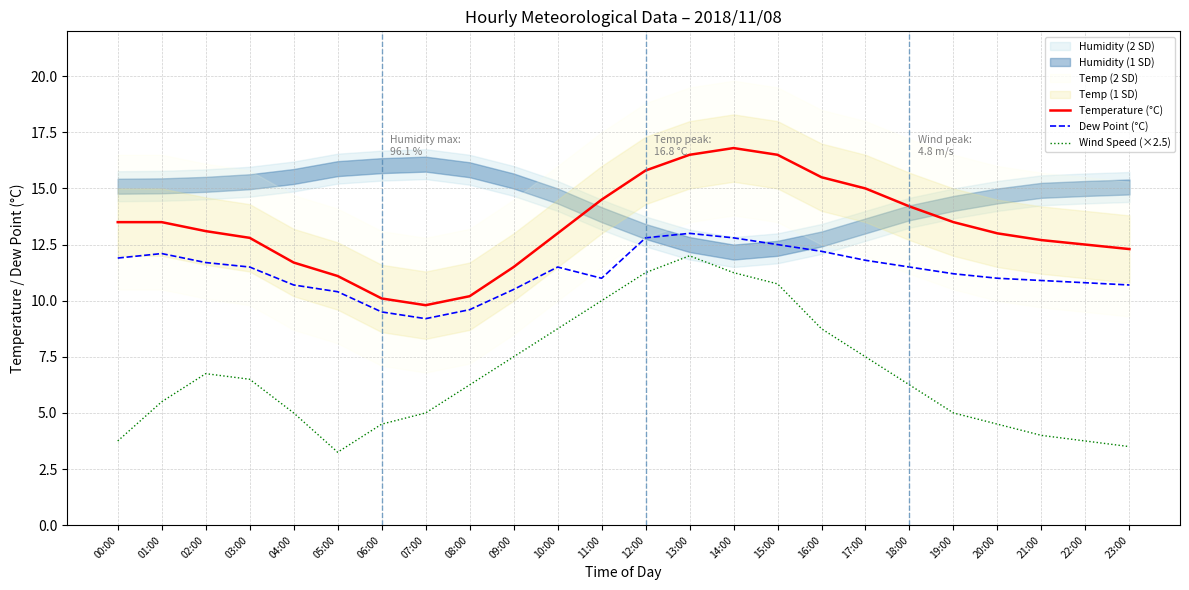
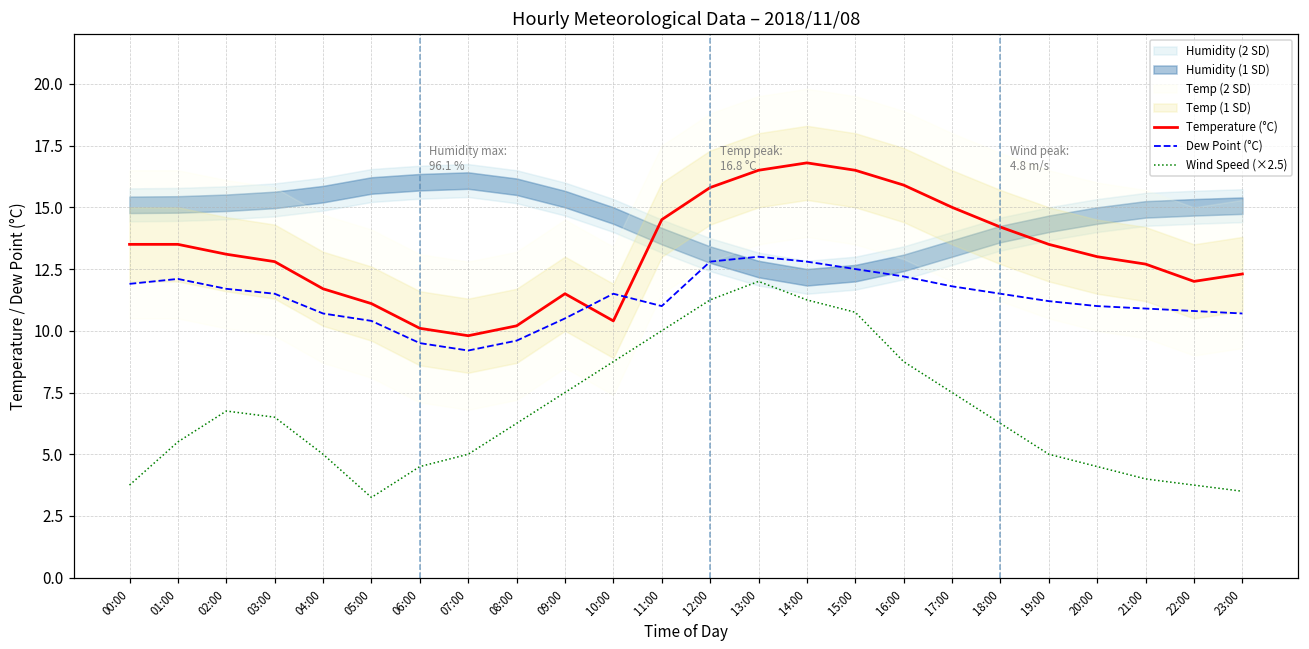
Temperature (°C), 10:00: 13.0 -> 10.4
Temperature (°C), 16:00: 15.5 -> 15.9
Temperature (°C), 22:00: 12.5 -> 12.0
